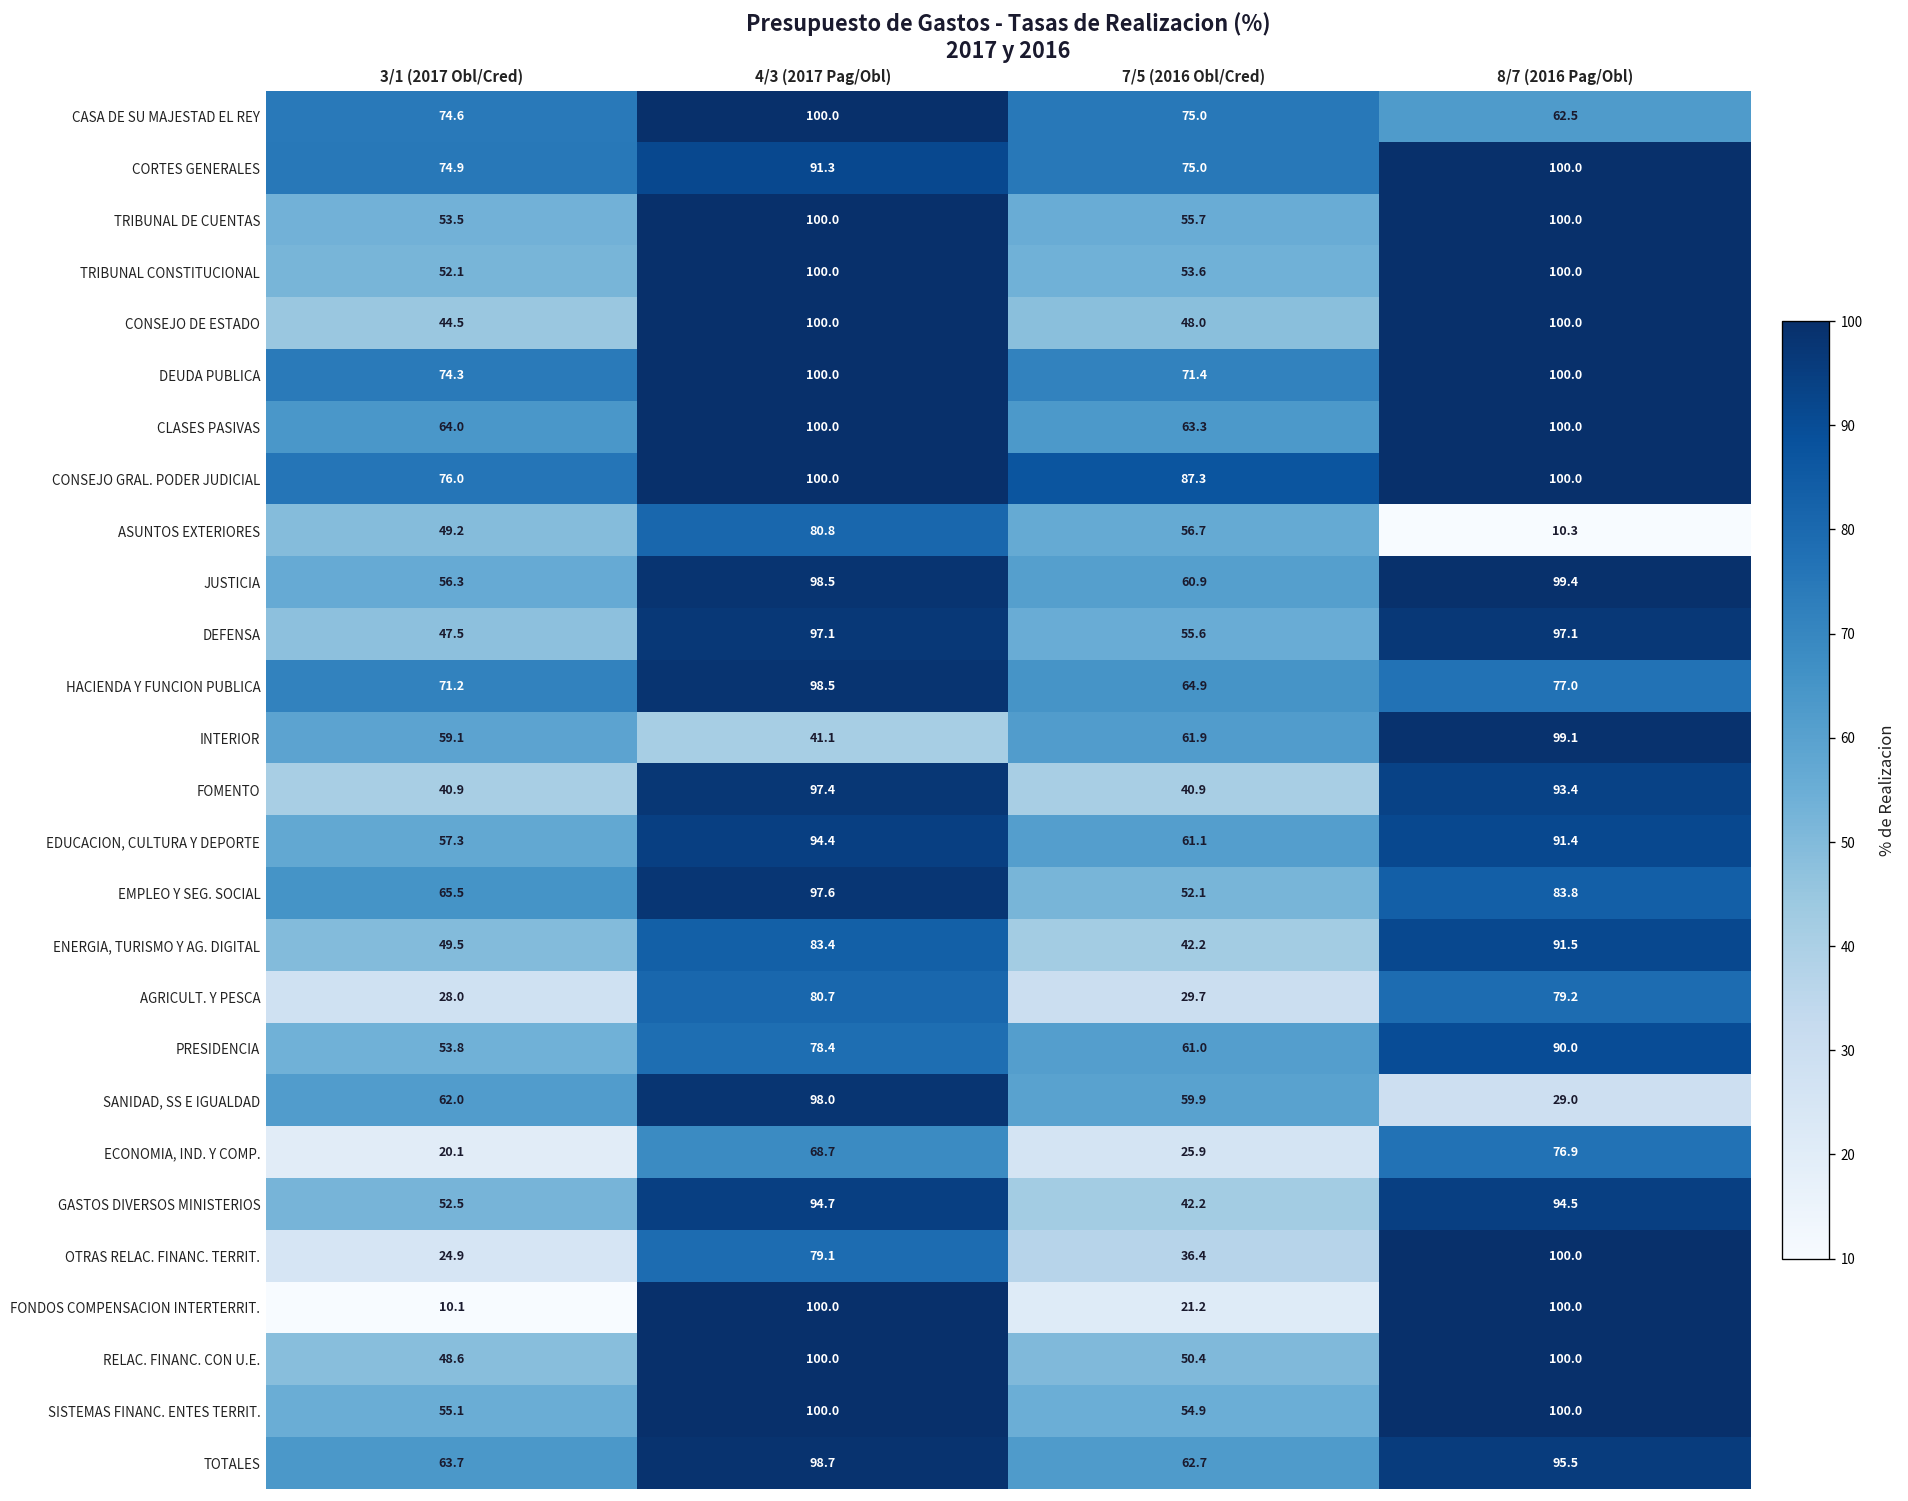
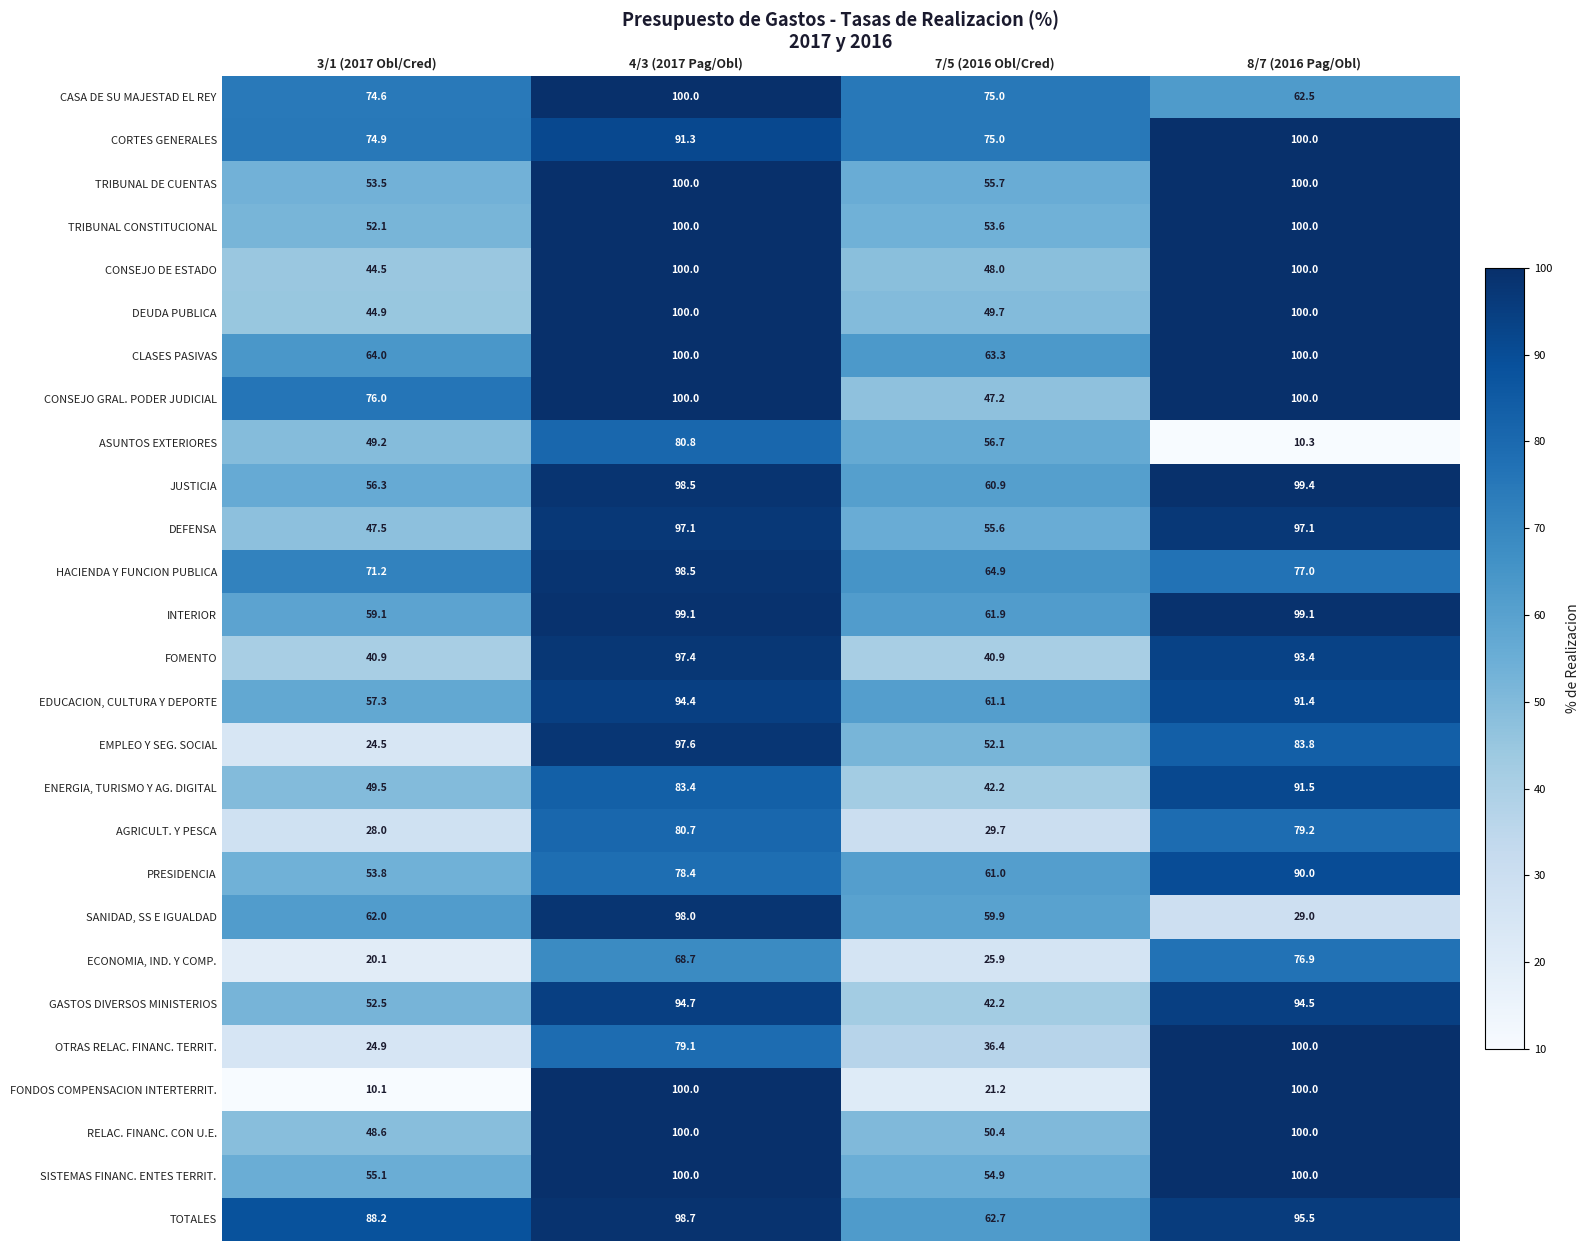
DEUDA PUBLICA, 3/1 (2017 Obl/Cred): 74.3 -> 44.9
DEUDA PUBLICA, 7/5 (2016 Obl/Cred): 71.4 -> 49.7
CONSEJO GRAL. PODER JUDICIAL, 7/5 (2016 Obl/Cred): 87.3 -> 47.2
INTERIOR, 4/3 (2017 Pag/Obl): 41.1 -> 99.1
EMPLEO Y SEG. SOCIAL, 3/1 (2017 Obl/Cred): 65.5 -> 24.5
TOTALES, 3/1 (2017 Obl/Cred): 63.7 -> 88.2
